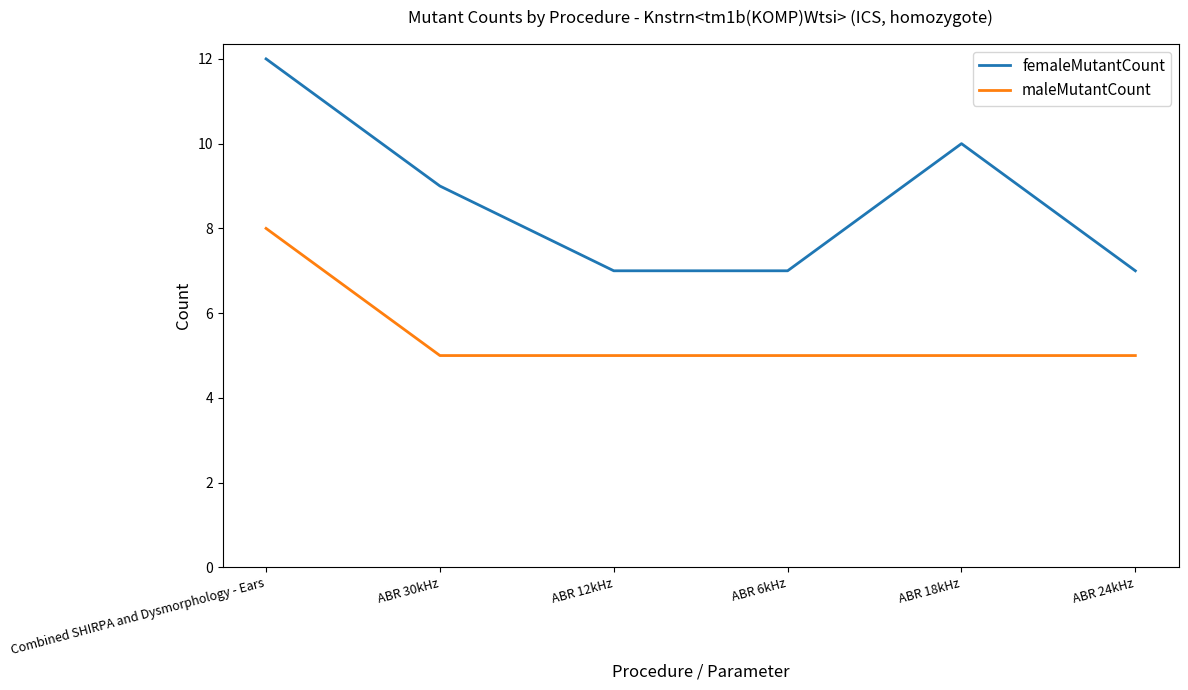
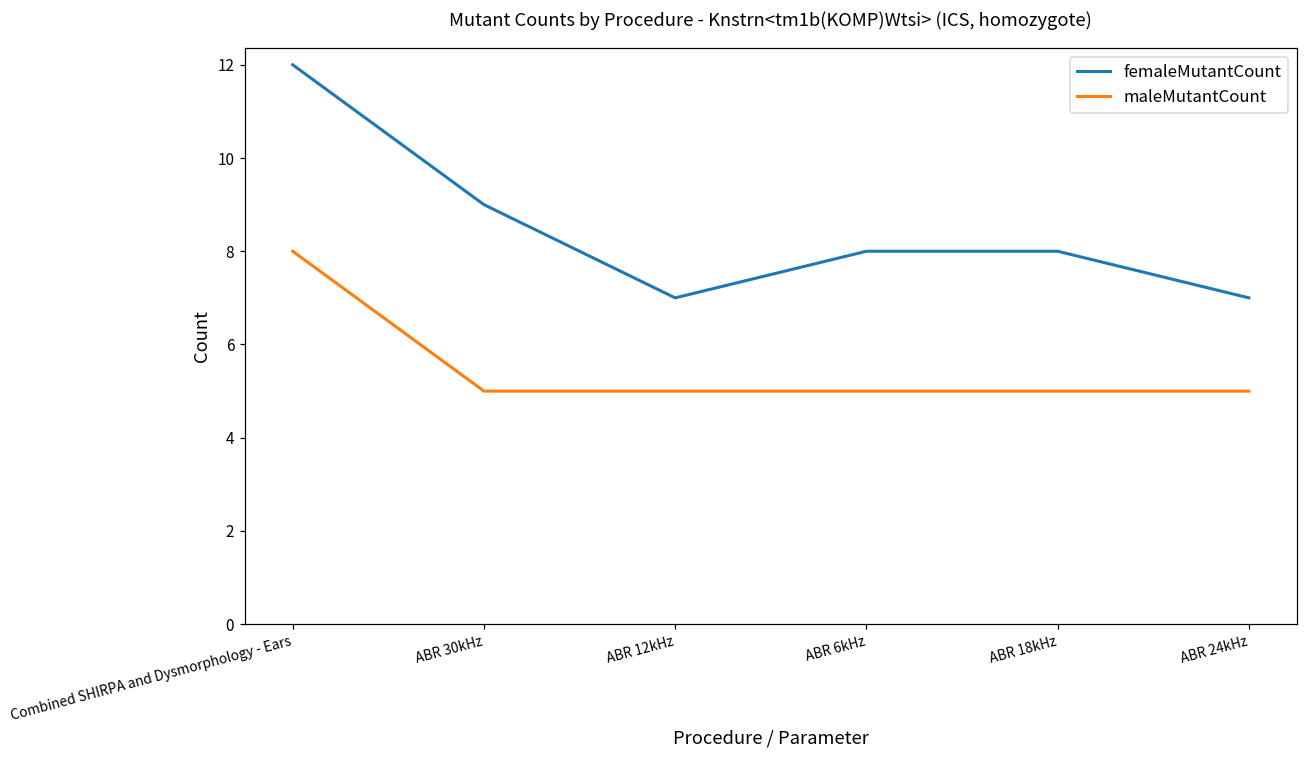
femaleMutantCount, ABR 6kHz: 7 -> 8
femaleMutantCount, ABR 18kHz: 10 -> 8
